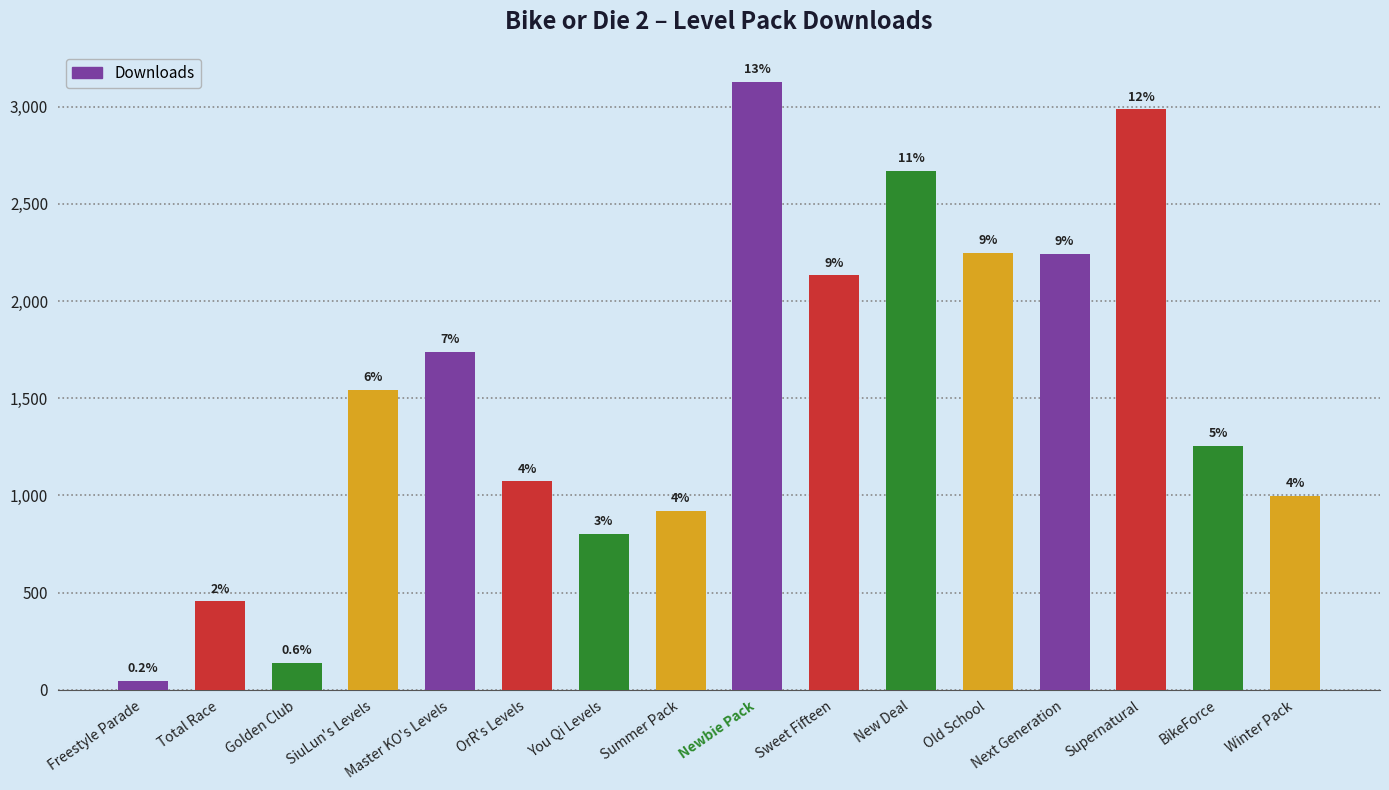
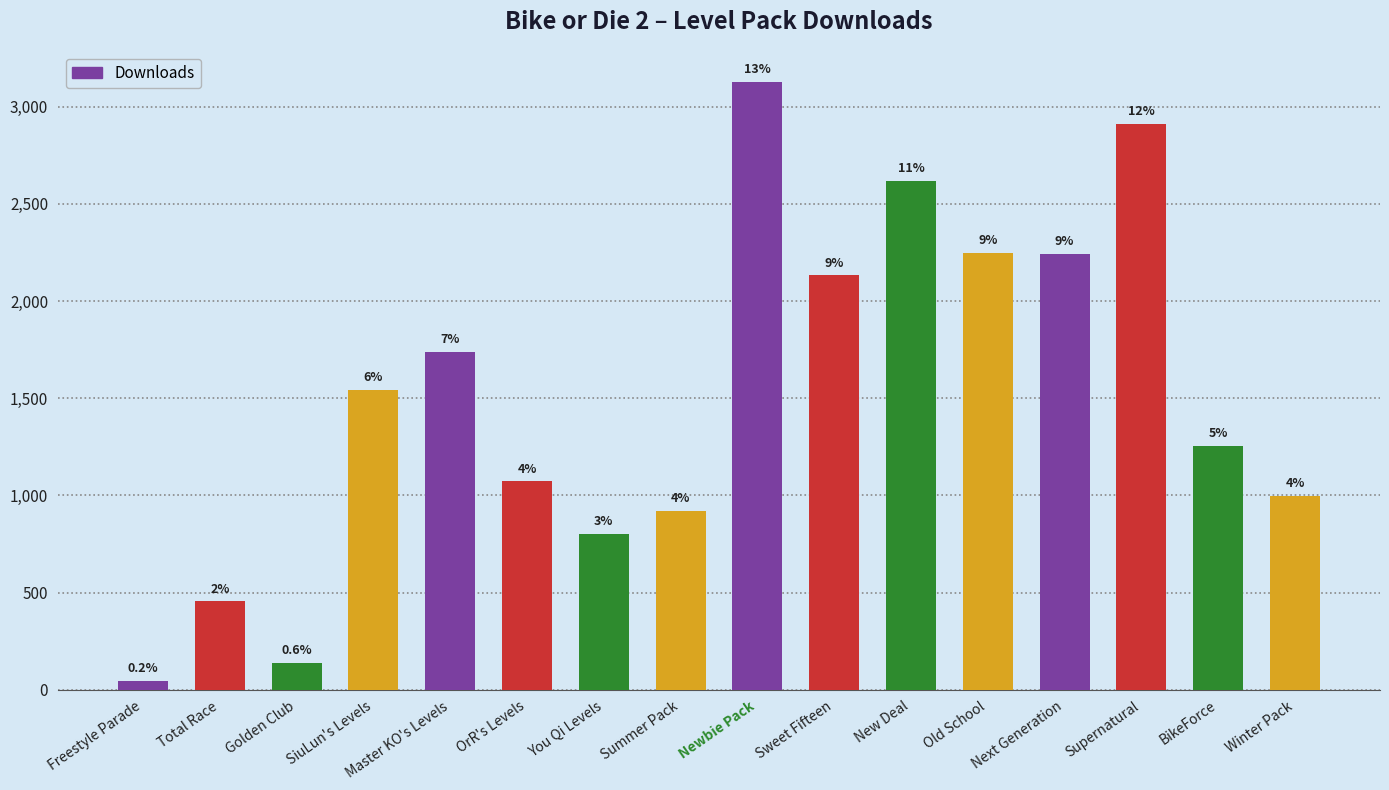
New Deal: 2,670 -> 2,620
Supernatural: 2,990 -> 2,910
